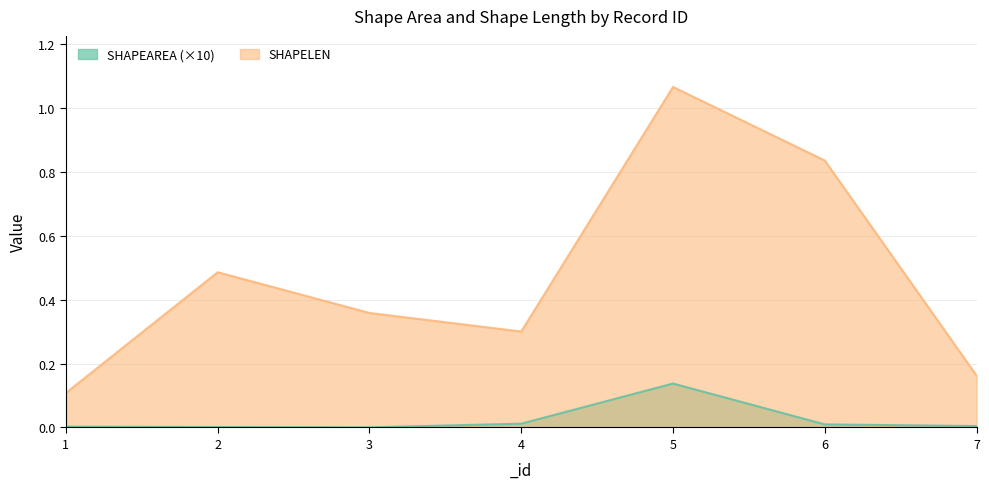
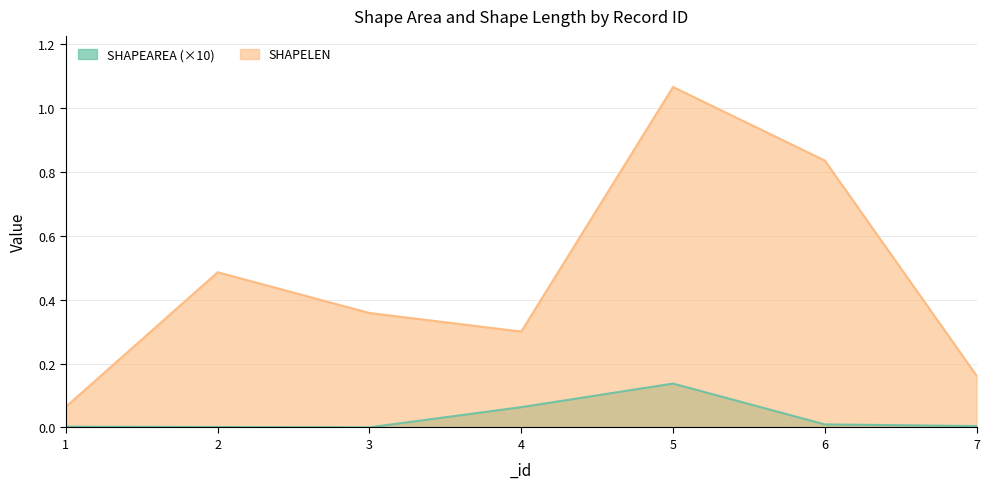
SHAPELEN, 1: 0.11 -> 0.06
SHAPEAREA (×10), 4: 0.01 -> 0.06
